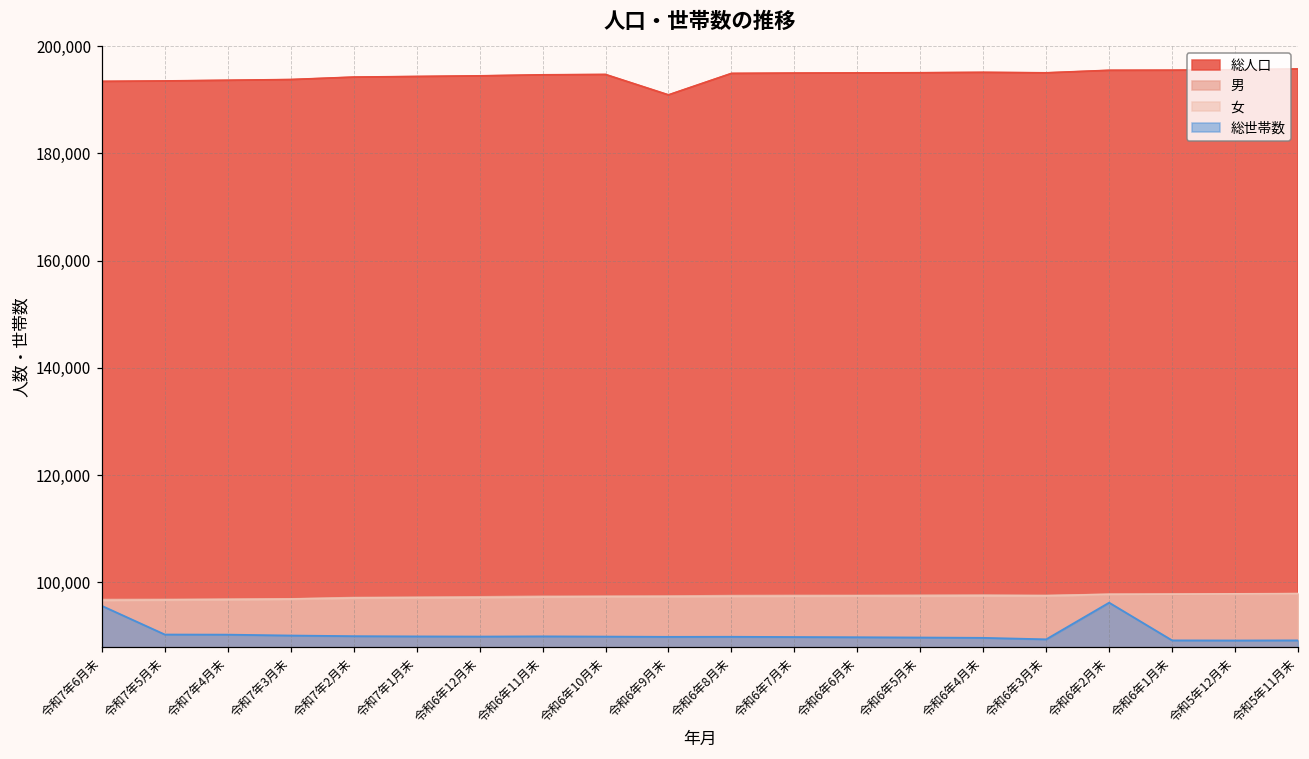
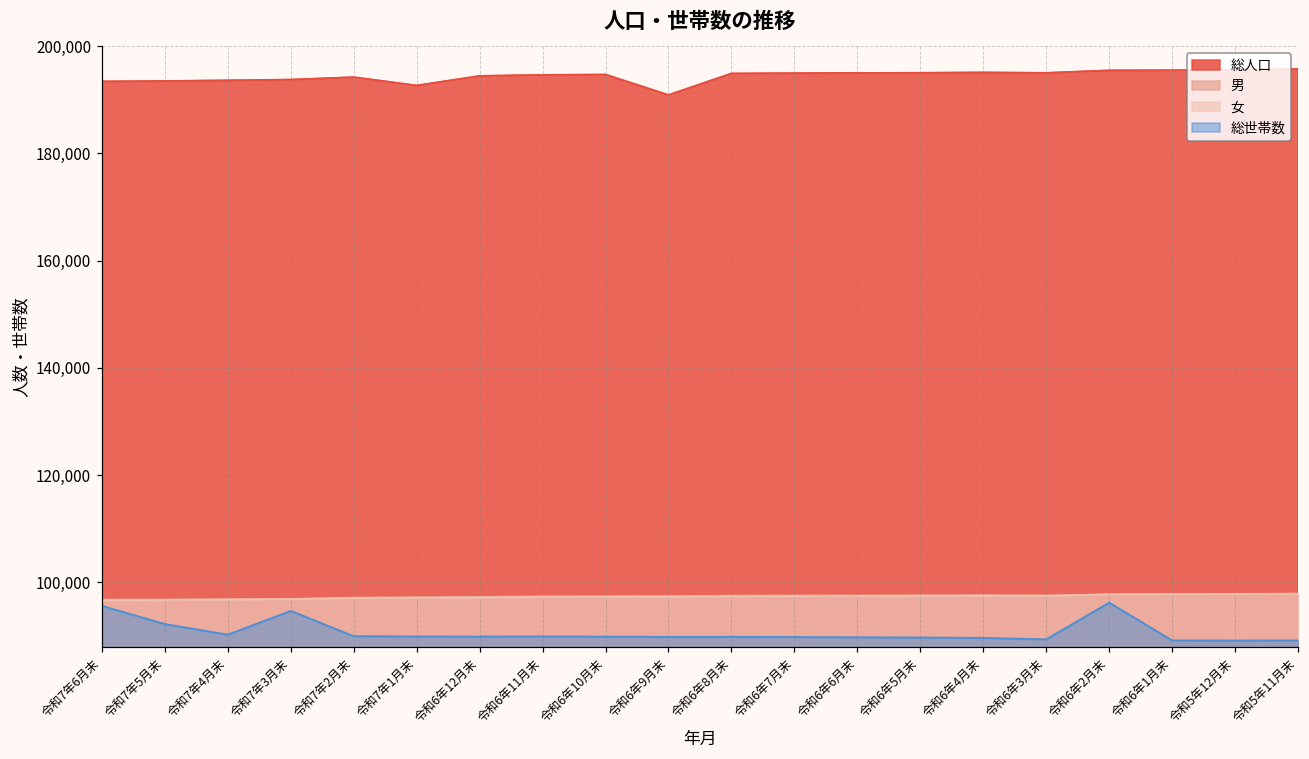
総世帯数, 令和7年5月末: 90,000 -> 92,000
総世帯数, 令和7年3月末: 90,000 -> 95,000
総人口, 令和7年1月末: 194,000 -> 193,000
